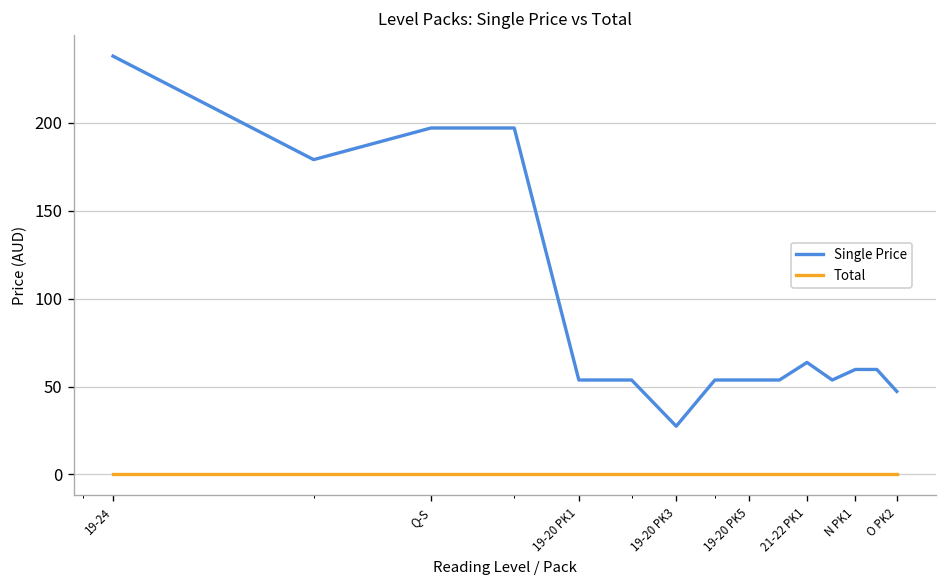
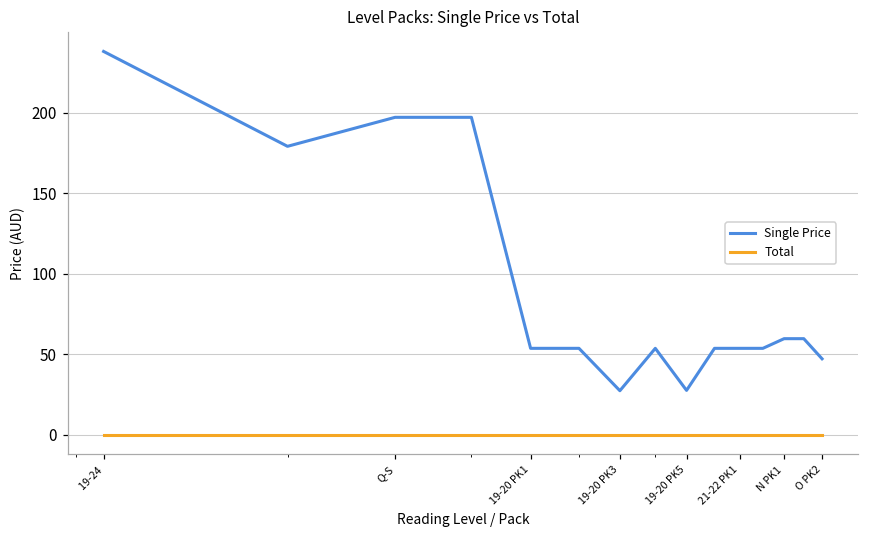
Single Price, 19-20 PK5: 54 -> 28
Single Price, 21-22 PK1: 64 -> 54
